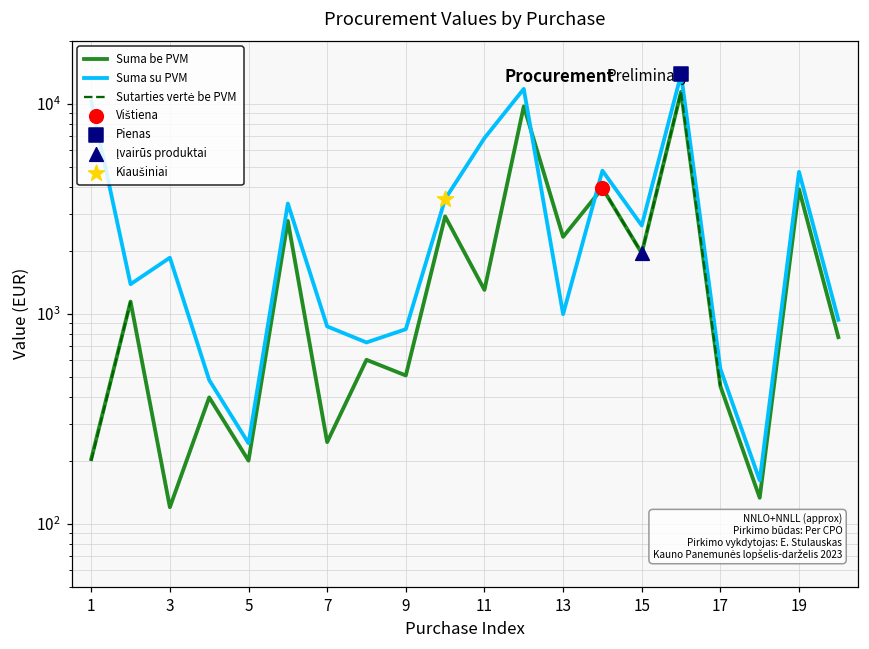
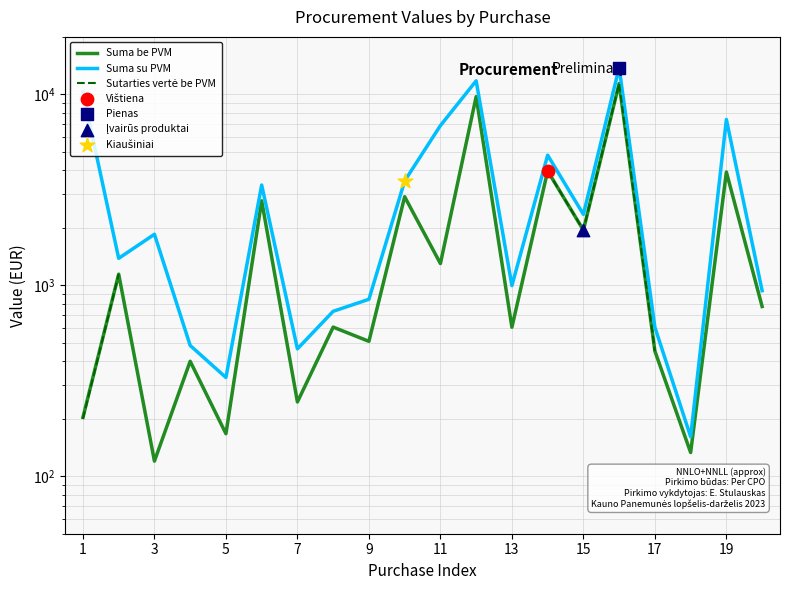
Suma be PVM, 5: 200 -> 170
Suma su PVM, 5: 240 -> 330
Suma su PVM, 7: 900 -> 460
Suma be PVM, 13: 2300 -> 600
Suma su PVM, 15: 2600 -> 2400
Suma su PVM, 17: 550 -> 600
Suma su PVM, 19: 4700 -> 7400
